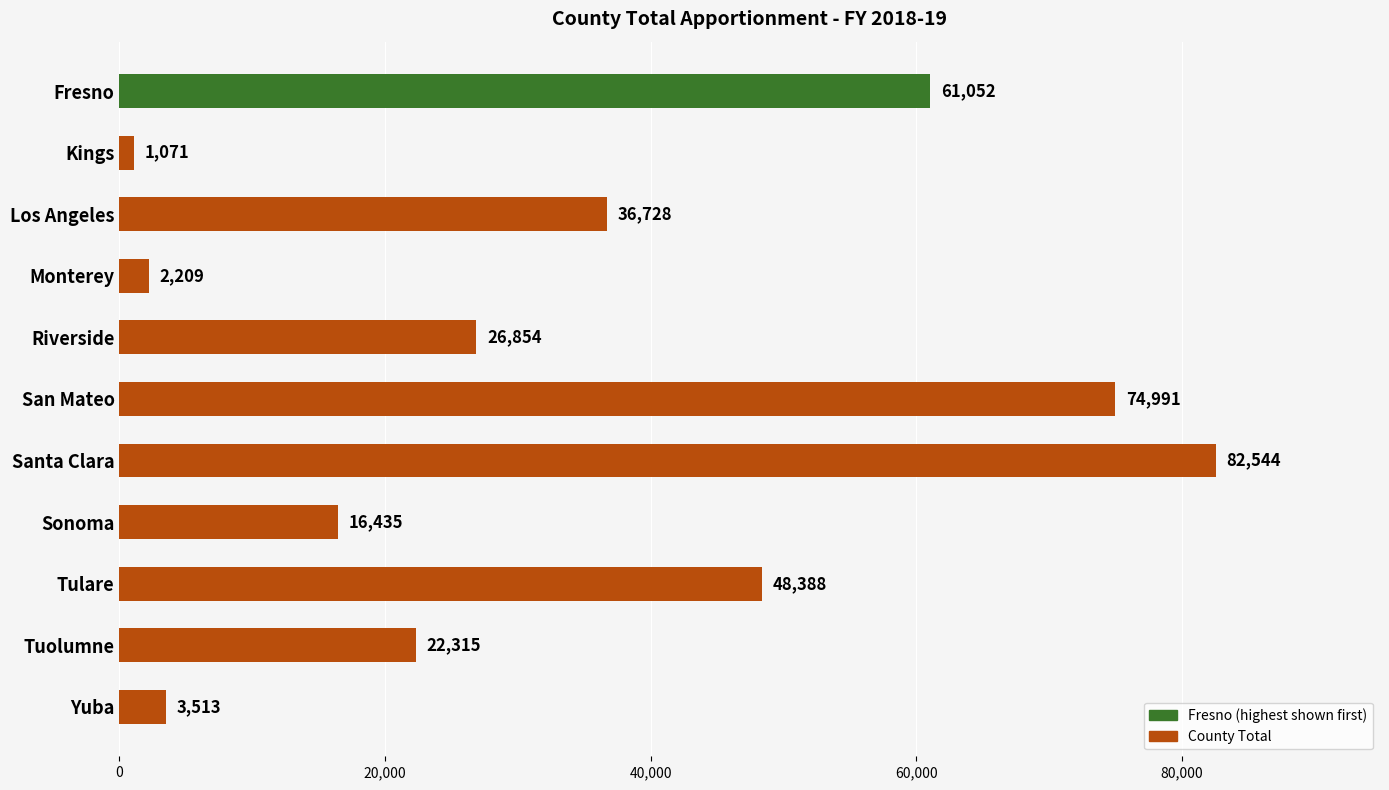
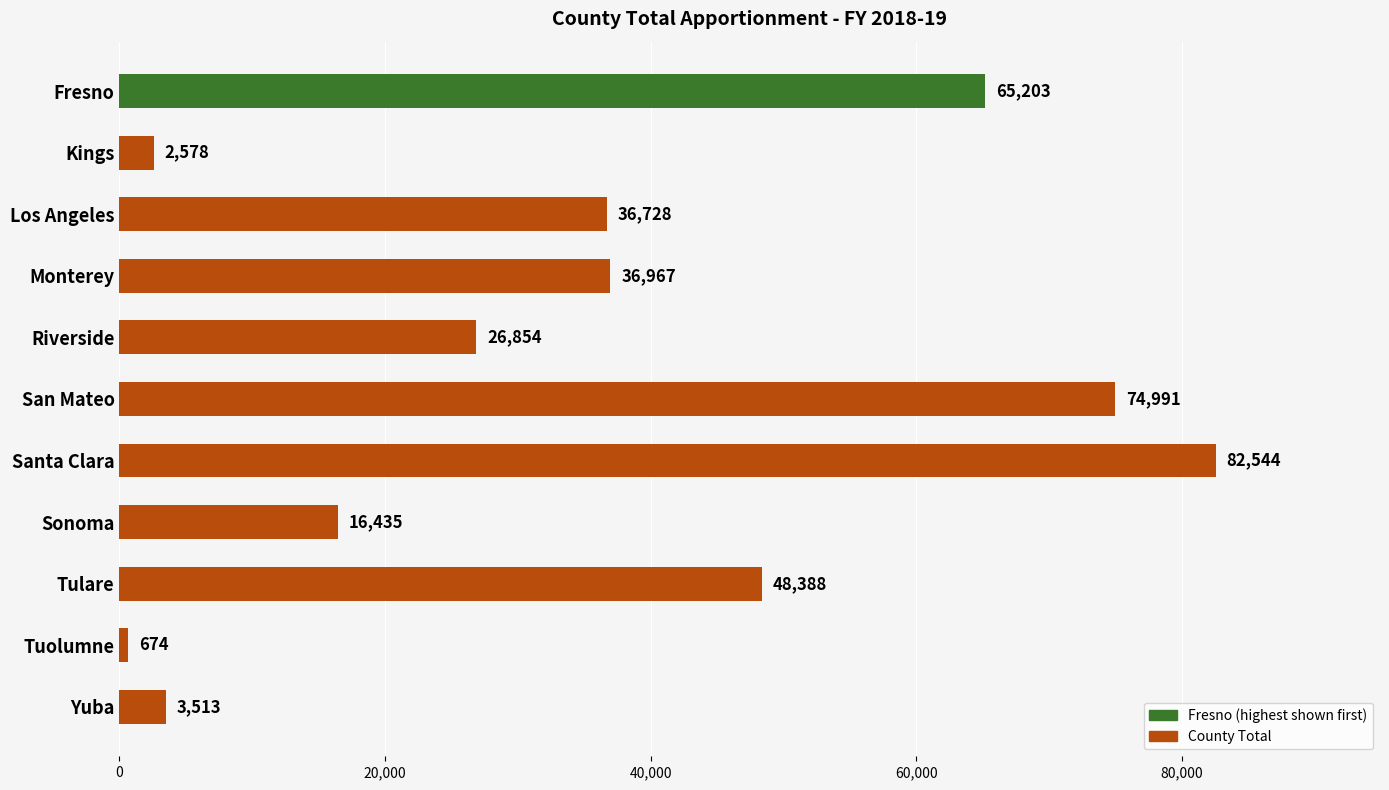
Fresno: 61,052 -> 65,203
Kings: 1,071 -> 2,578
Monterey: 2,209 -> 36,967
Tuolumne: 22,315 -> 674
